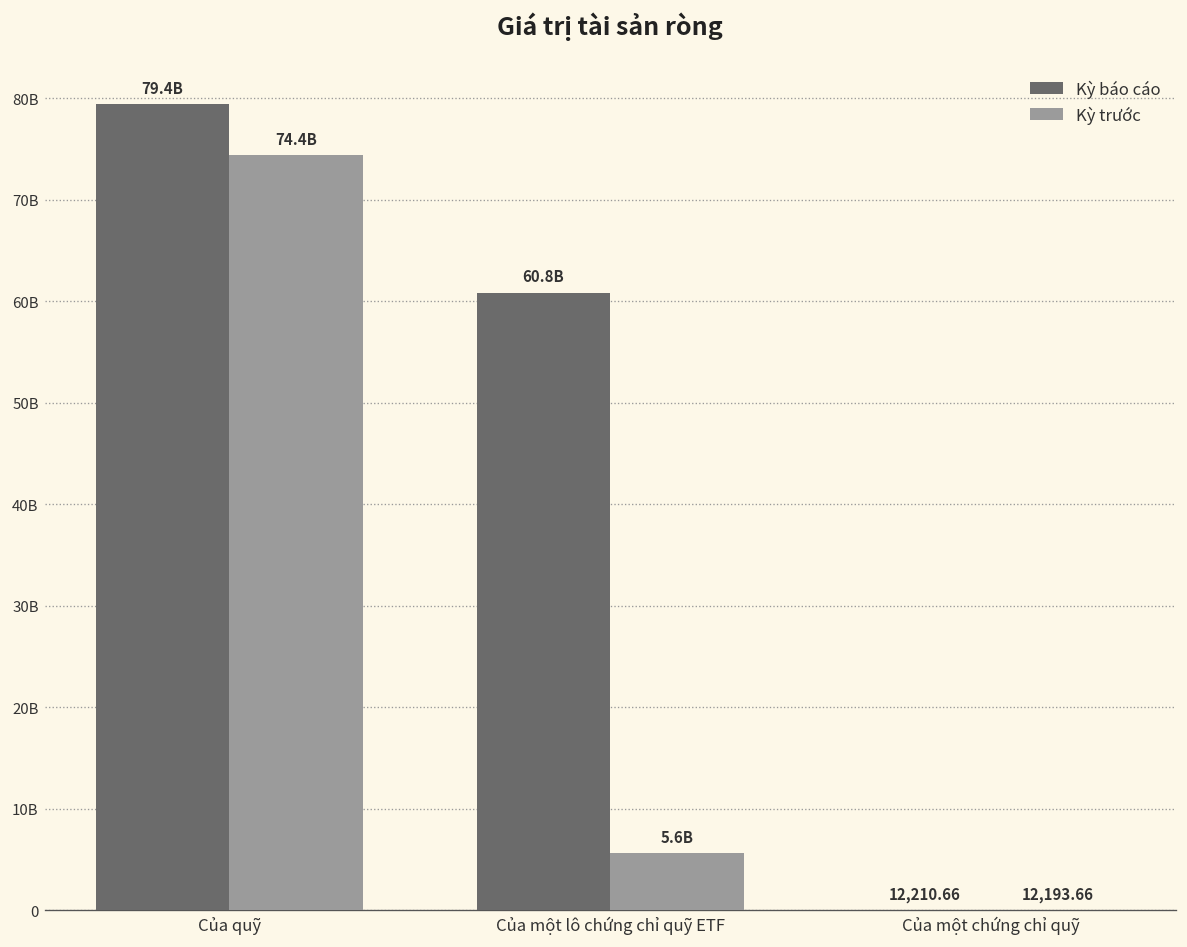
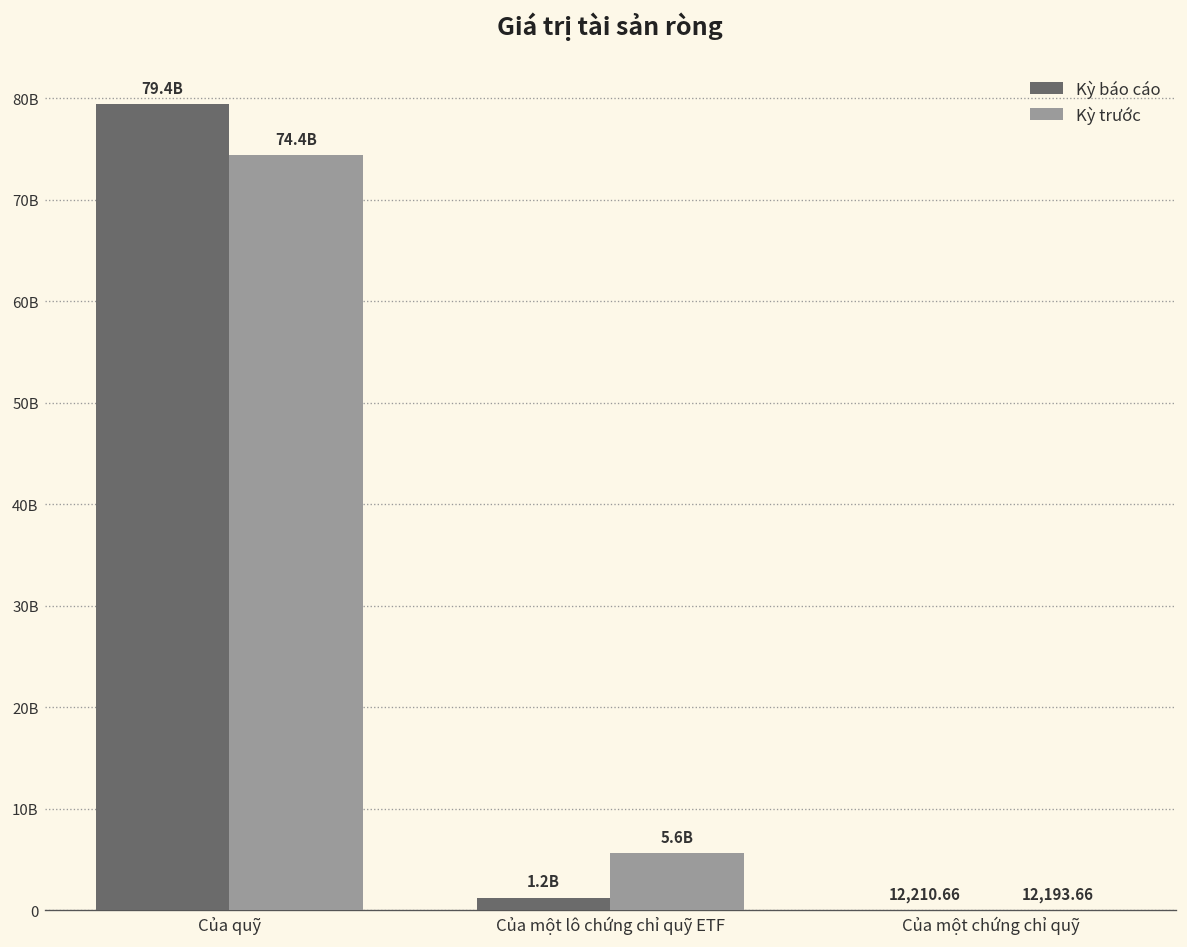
Kỳ báo cáo, Của một lô chứng chỉ quỹ ETF: 60.8B -> 1.2B
